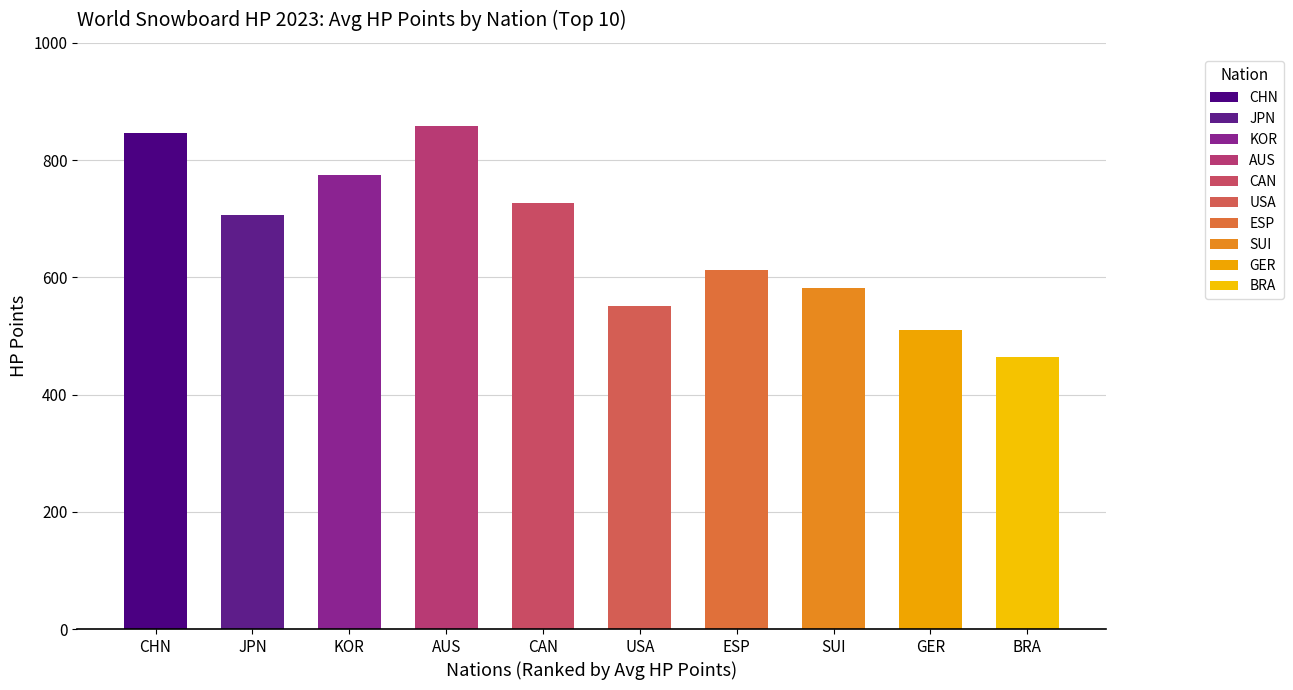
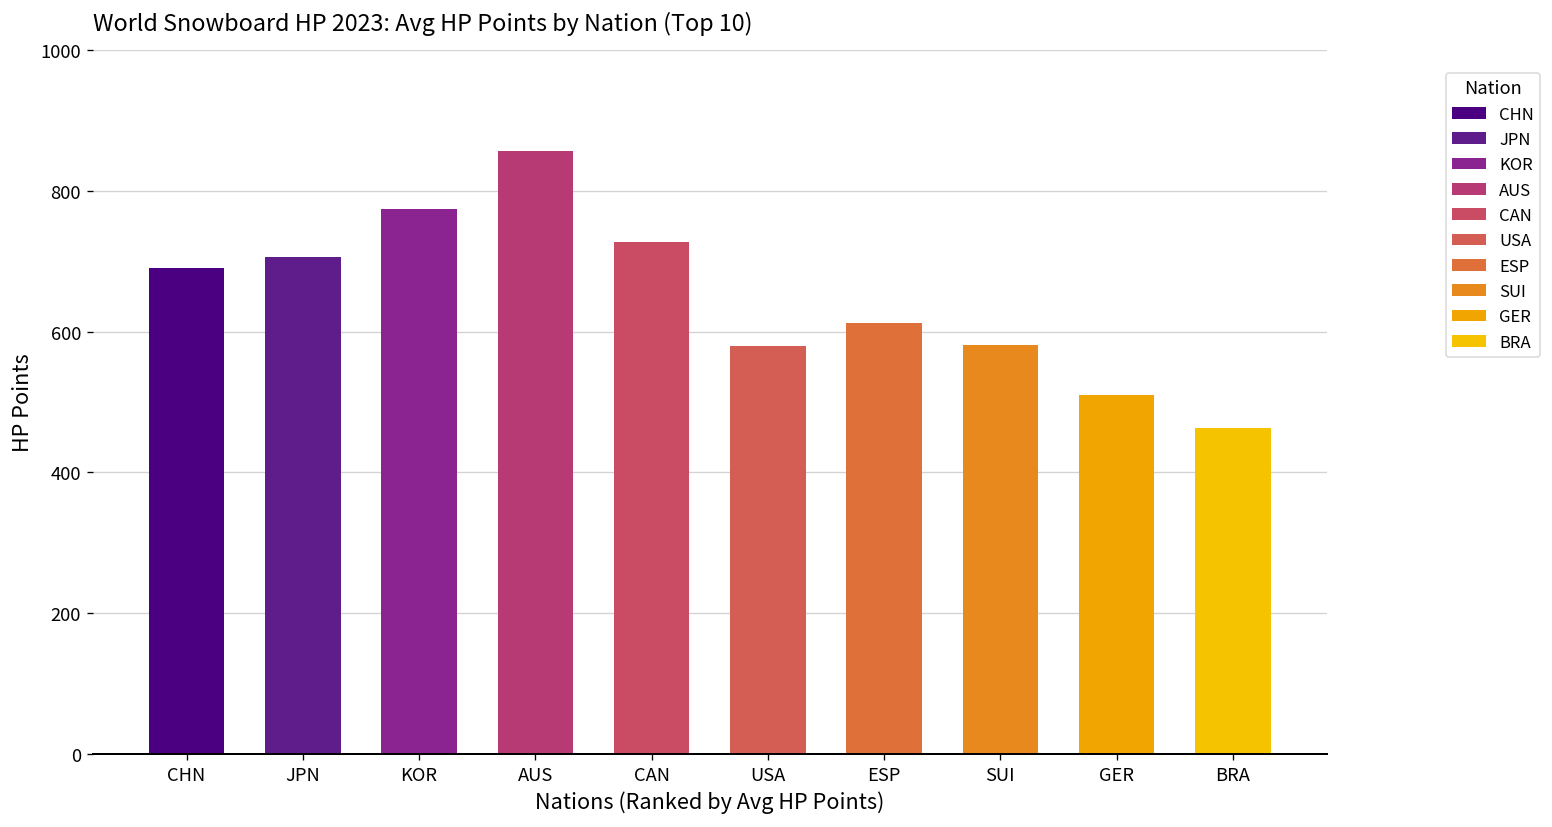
CHN: 850 -> 690
USA: 550 -> 580
